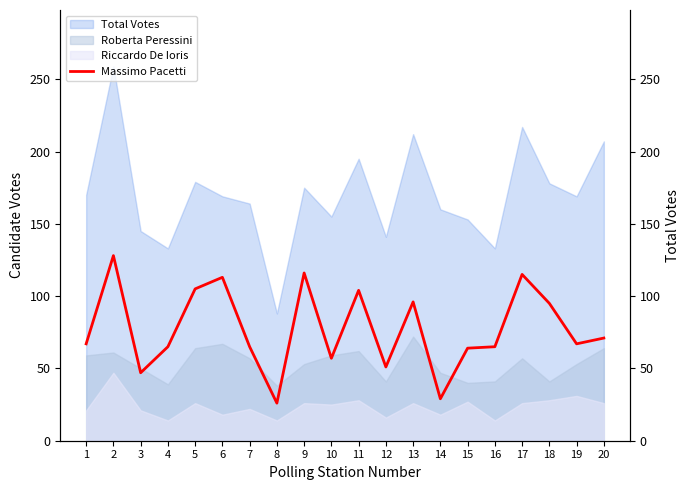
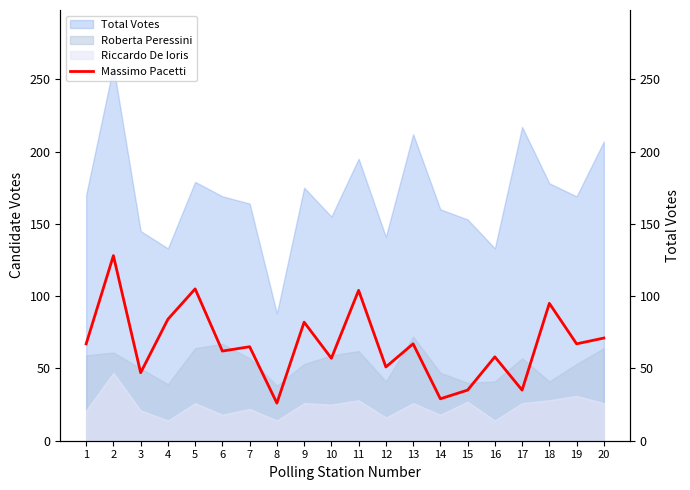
Massimo Pacetti, 4: 65 -> 84
Massimo Pacetti, 6: 113 -> 62
Massimo Pacetti, 9: 116 -> 82
Massimo Pacetti, 13: 96 -> 67
Massimo Pacetti, 15: 64 -> 35
Massimo Pacetti, 16: 65 -> 58
Massimo Pacetti, 17: 115 -> 35
